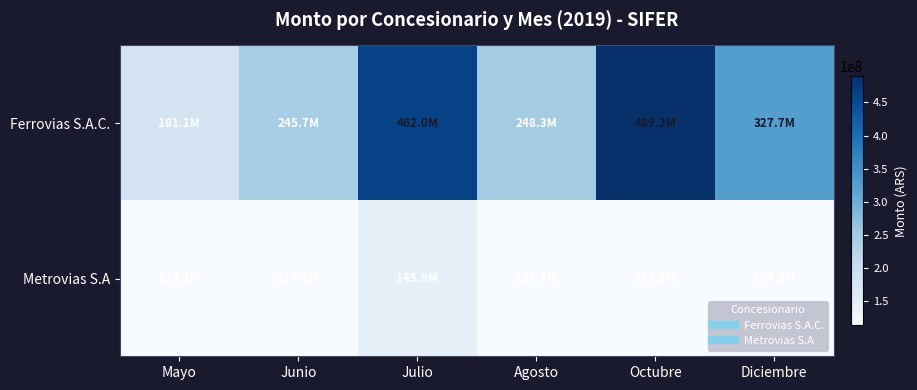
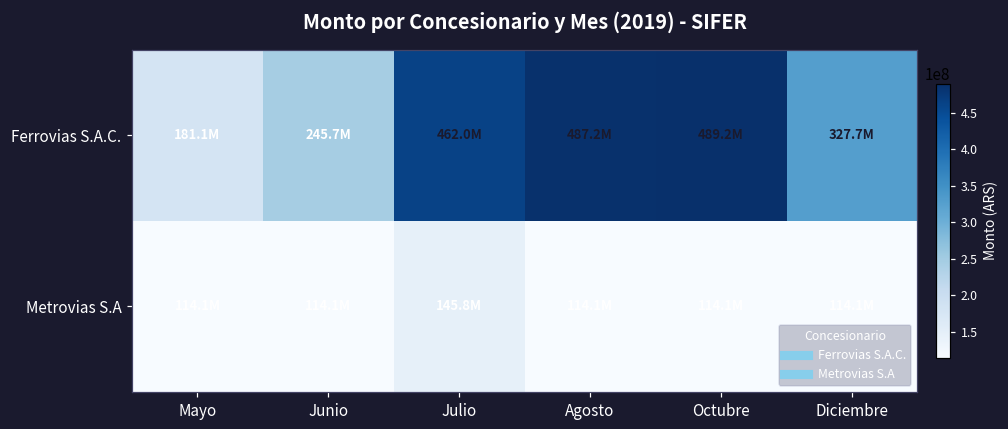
Ferrovias S.A.C., Agosto: 248.3M -> 487.2M
